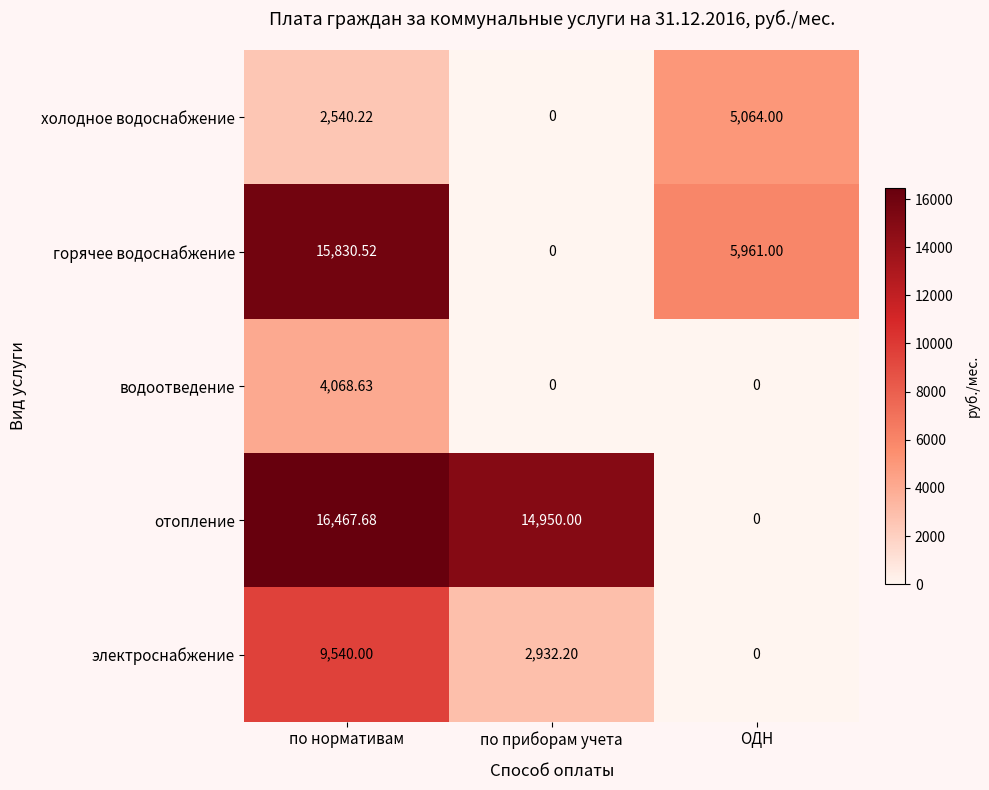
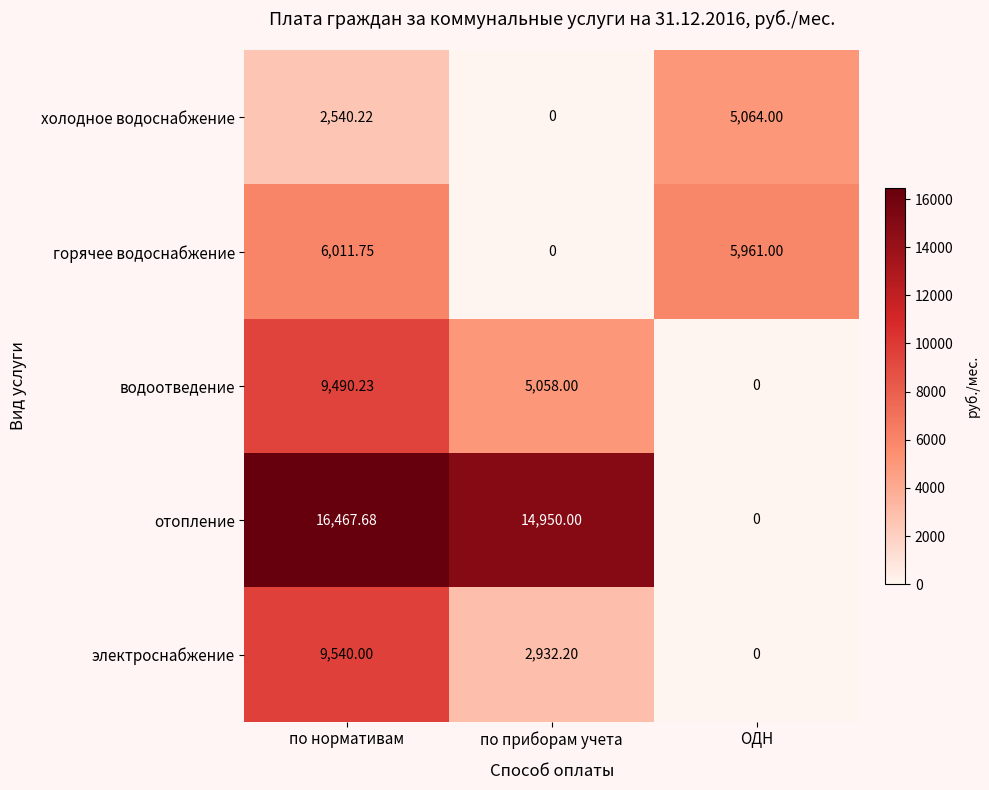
горячее водоснабжение, по нормативам: 15,830.52 -> 6,011.75
водоотведение, по нормативам: 4,068.63 -> 9,490.23
водоотведение, по приборам учета: 0 -> 5,058.00
